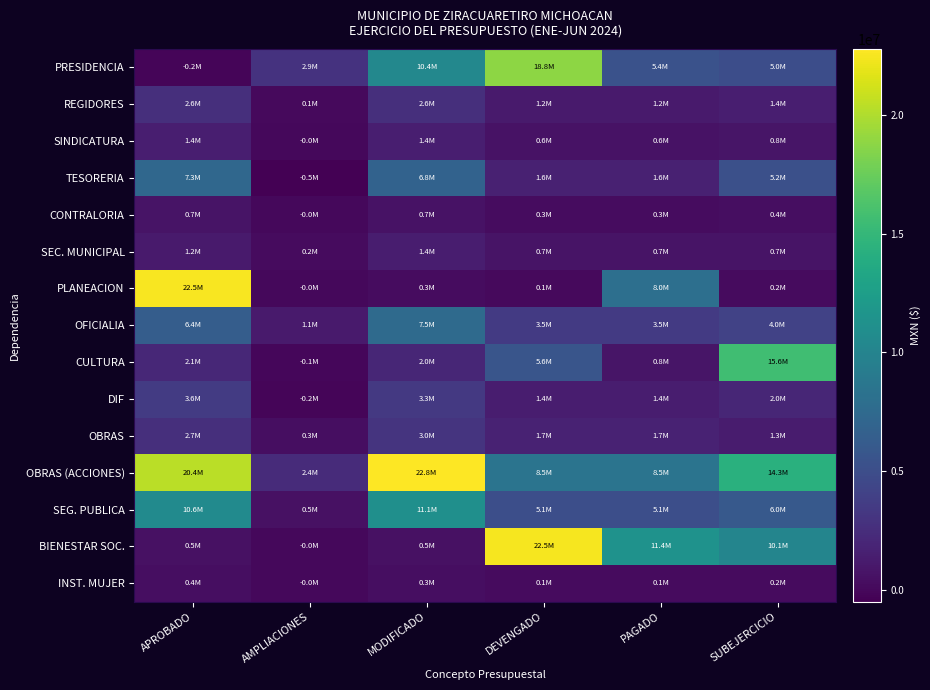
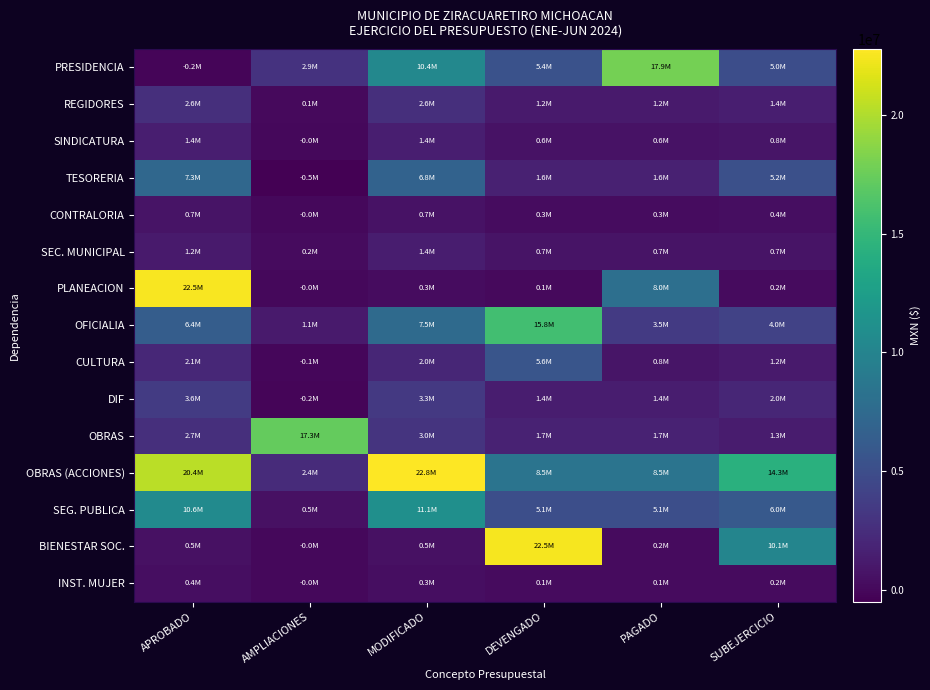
PRESIDENCIA, DEVENGADO: 18.8M -> 5.4M
PRESIDENCIA, PAGADO: 5.4M -> 17.9M
OFICIALIA, DEVENGADO: 3.5M -> 15.8M
CULTURA, SUBEJERCICIO: 15.6M -> 1.2M
OBRAS, AMPLIACIONES: 0.3M -> 17.3M
BIENESTAR SOC., PAGADO: 11.4M -> 0.2M
